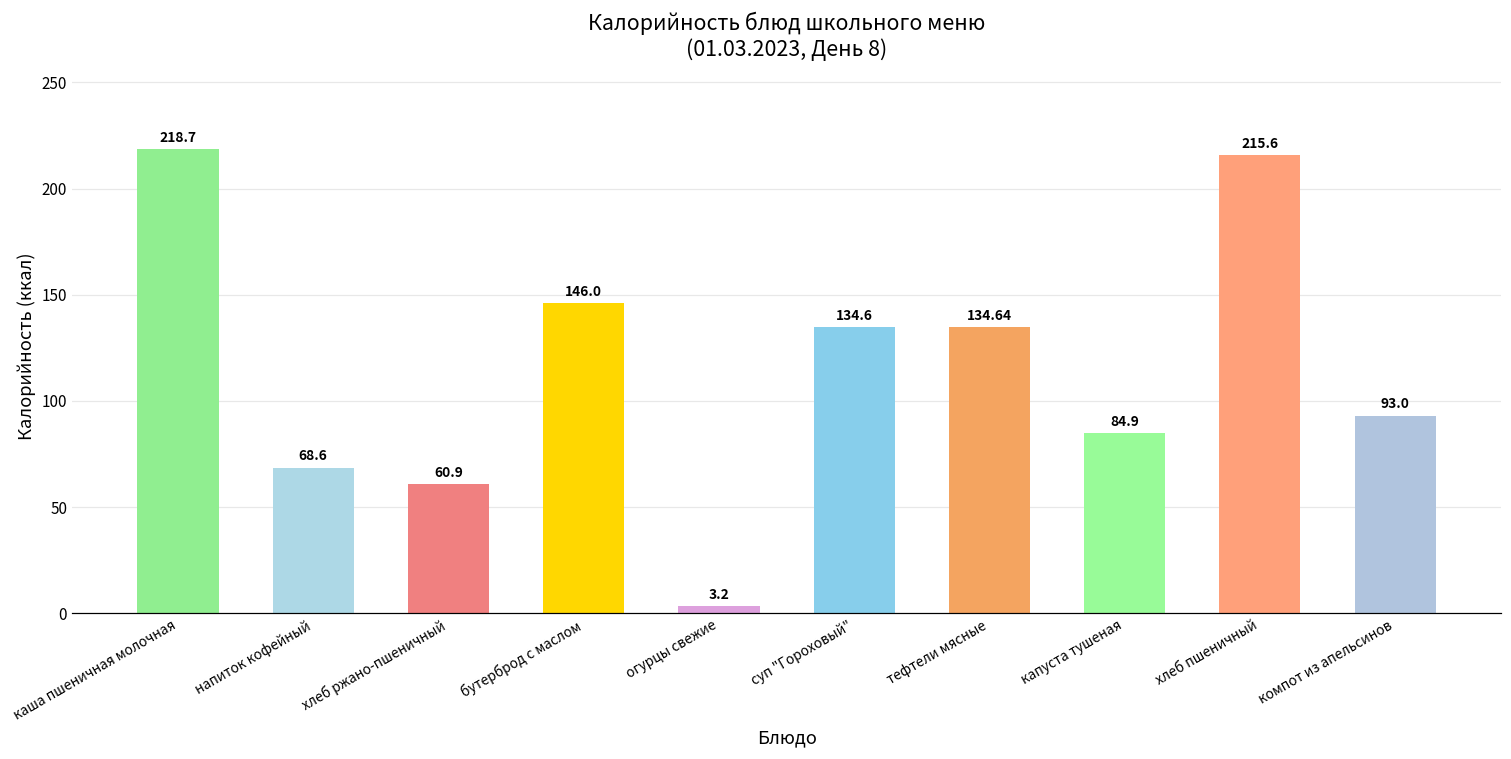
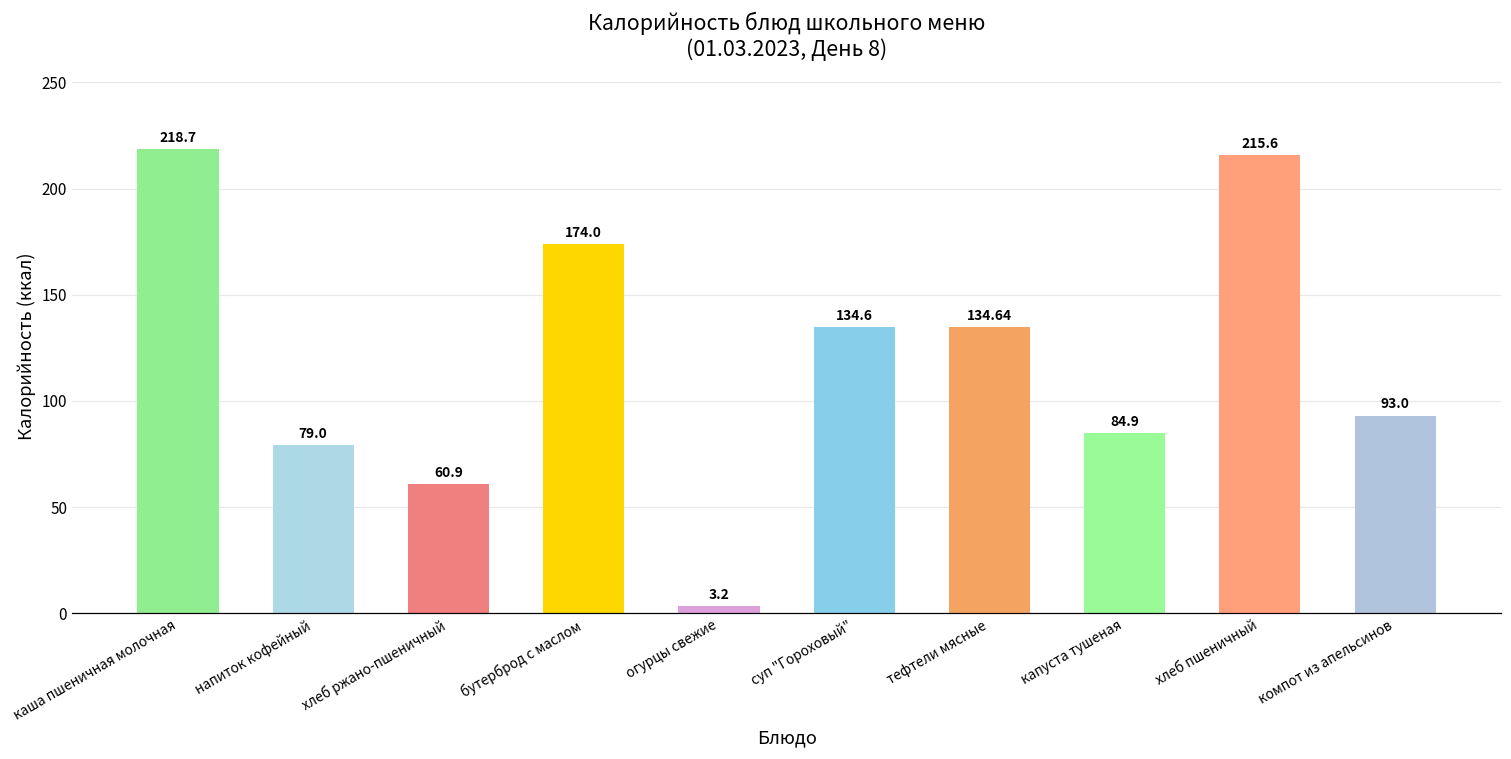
напиток кофейный: 68.6 -> 79.0
бутерброд с маслом: 146.0 -> 174.0
